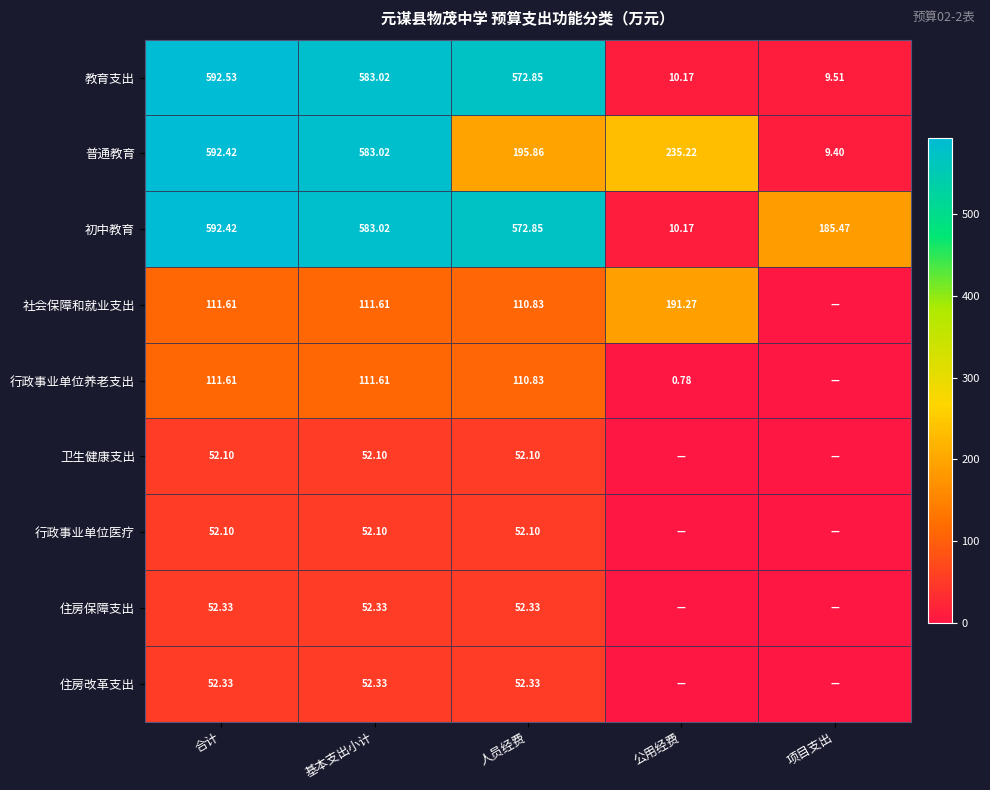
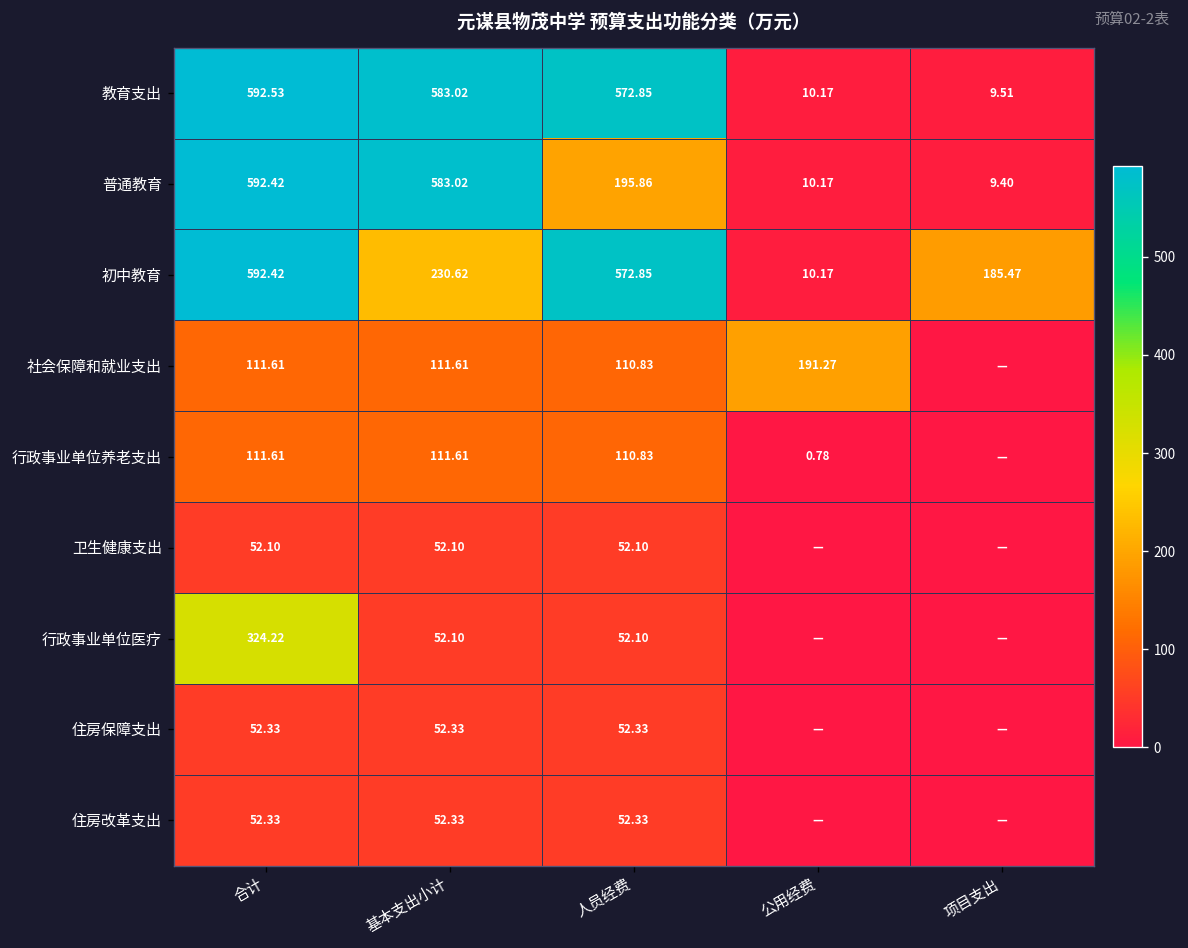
普通教育, 公用经费: 235.22 -> 10.17
初中教育, 基本支出小计: 583.02 -> 230.62
行政事业单位医疗, 合计: 52.10 -> 324.22
